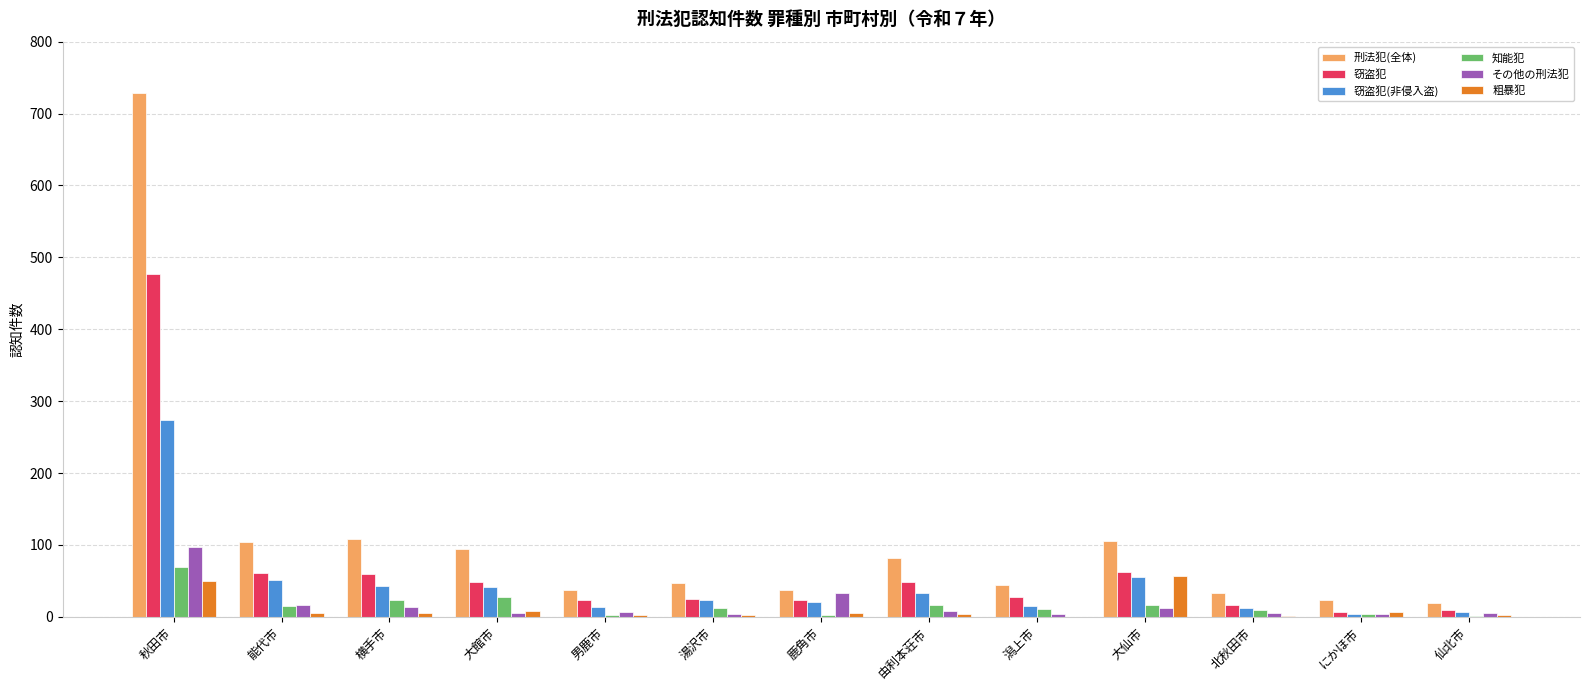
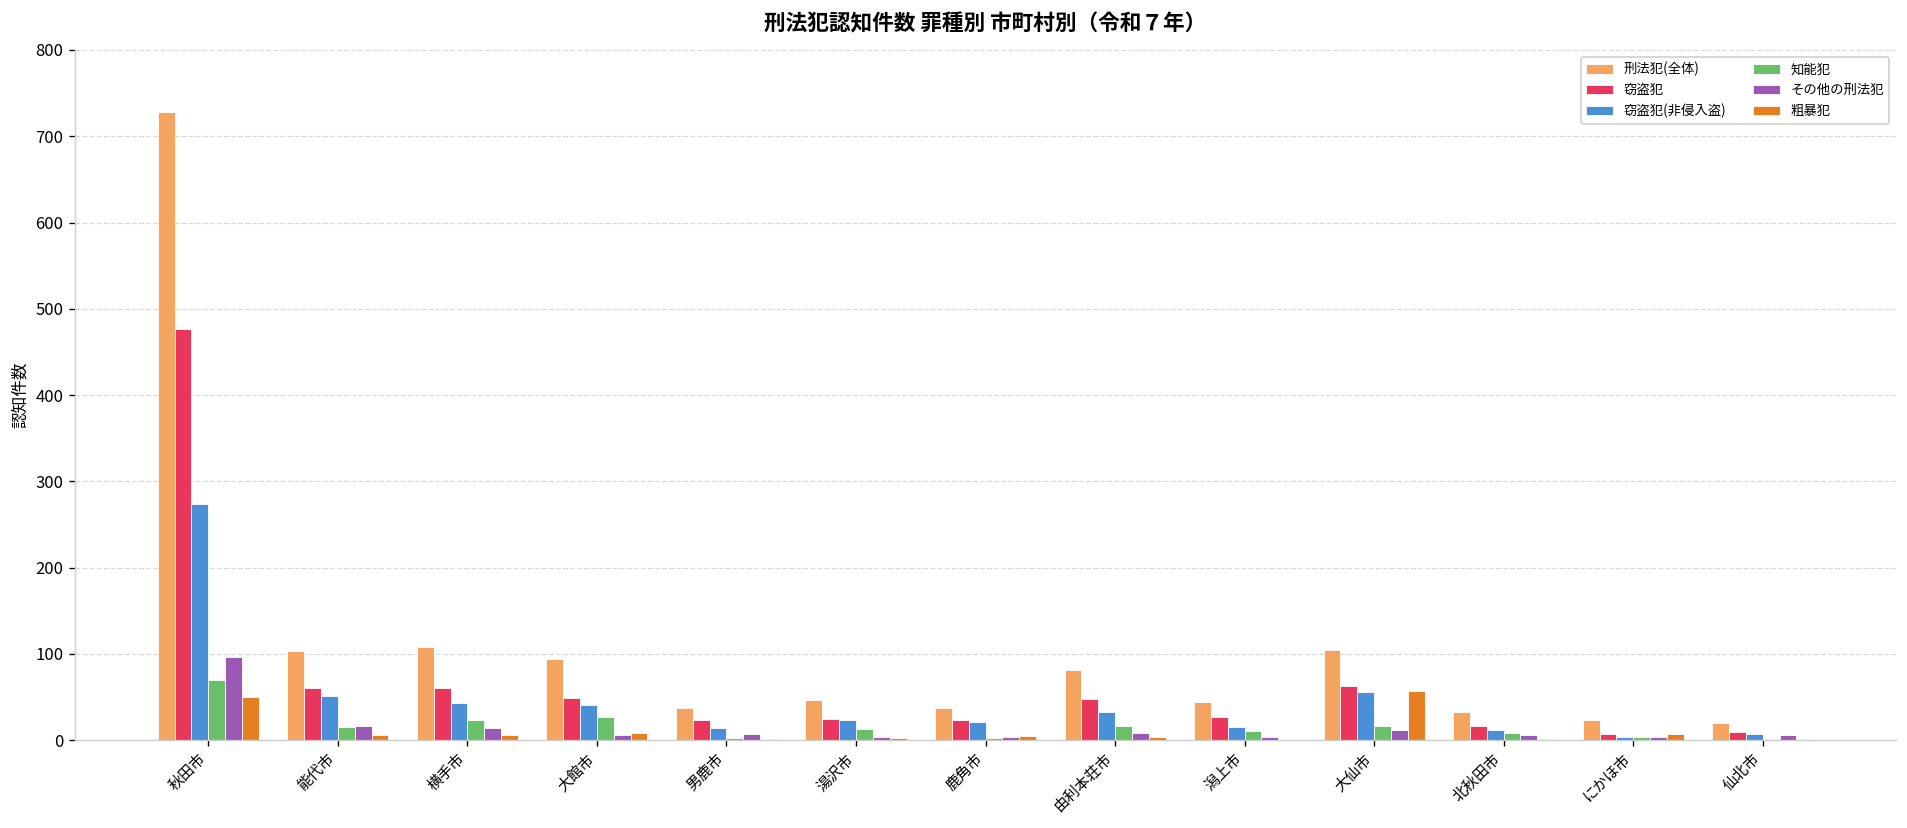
その他の刑法犯, 鹿角市: 30 -> 0
